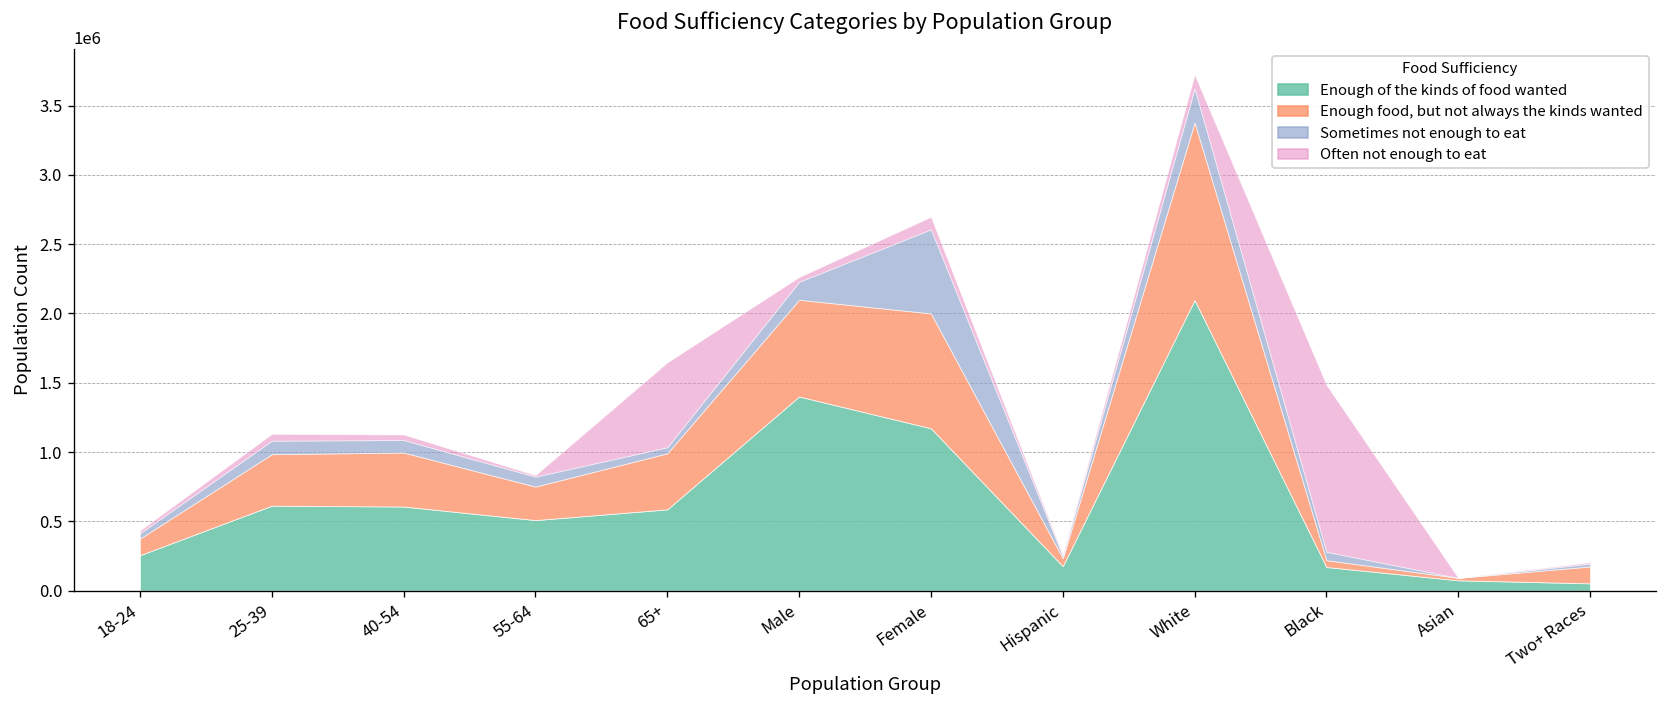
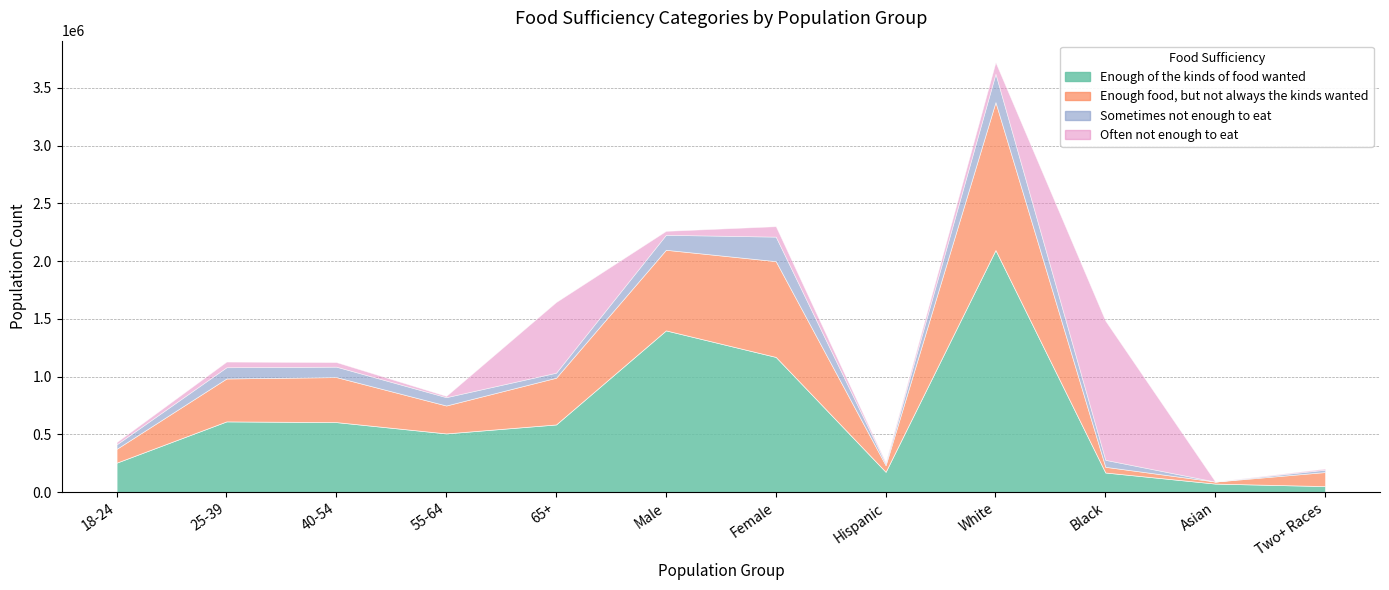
Sometimes not enough to eat, Female: 610000 -> 210000
